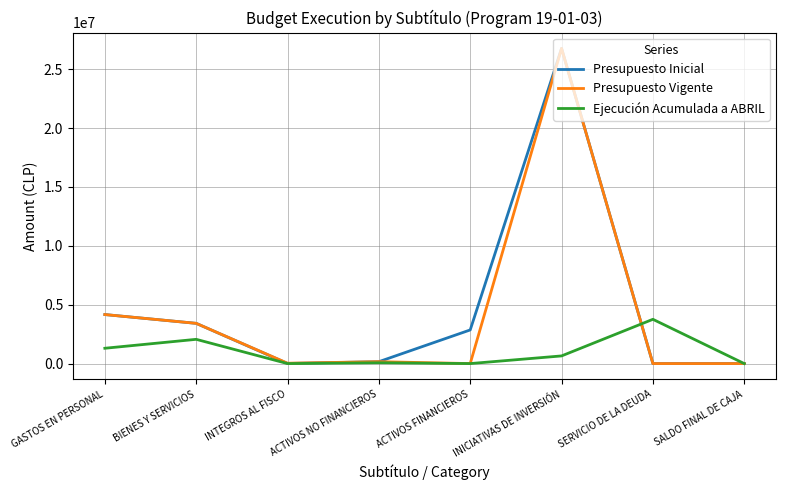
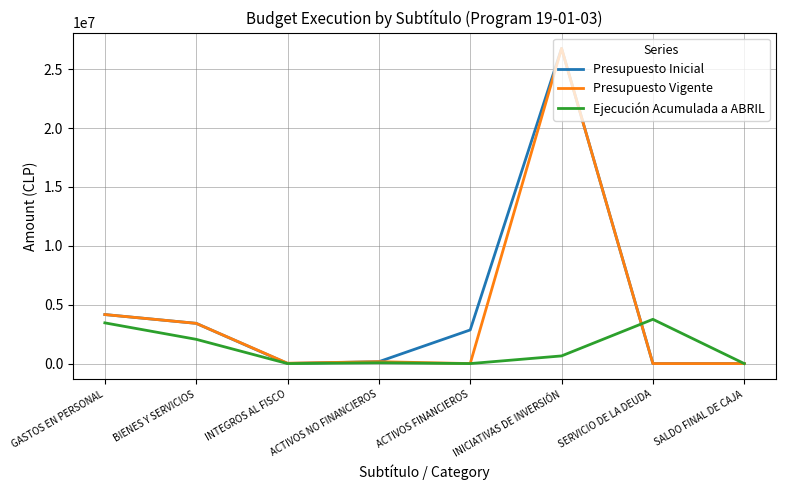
Ejecución Acumulada a ABRIL, GASTOS EN PERSONAL: 1300000 -> 3500000
